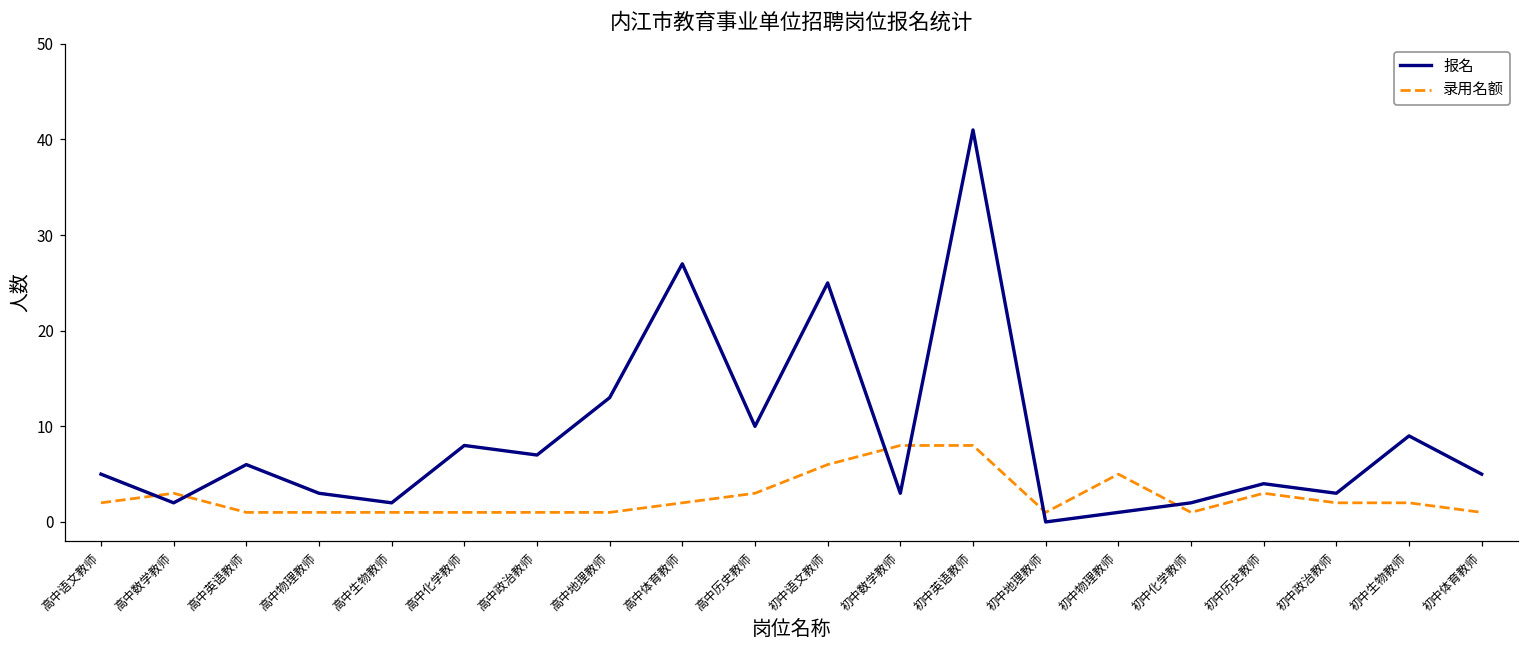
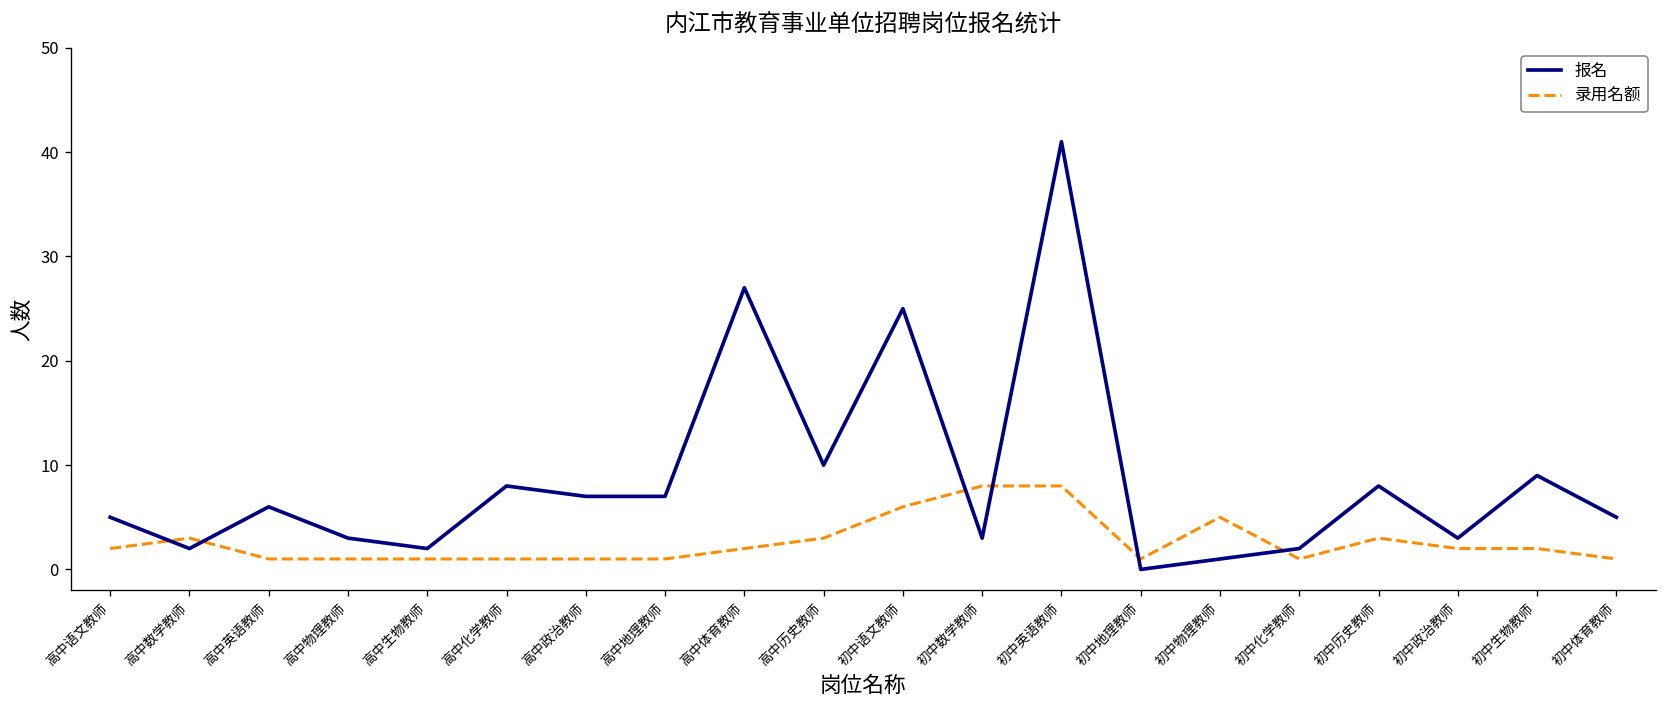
报名, 高中地理教师: 13 -> 7
报名, 初中历史教师: 4 -> 8
